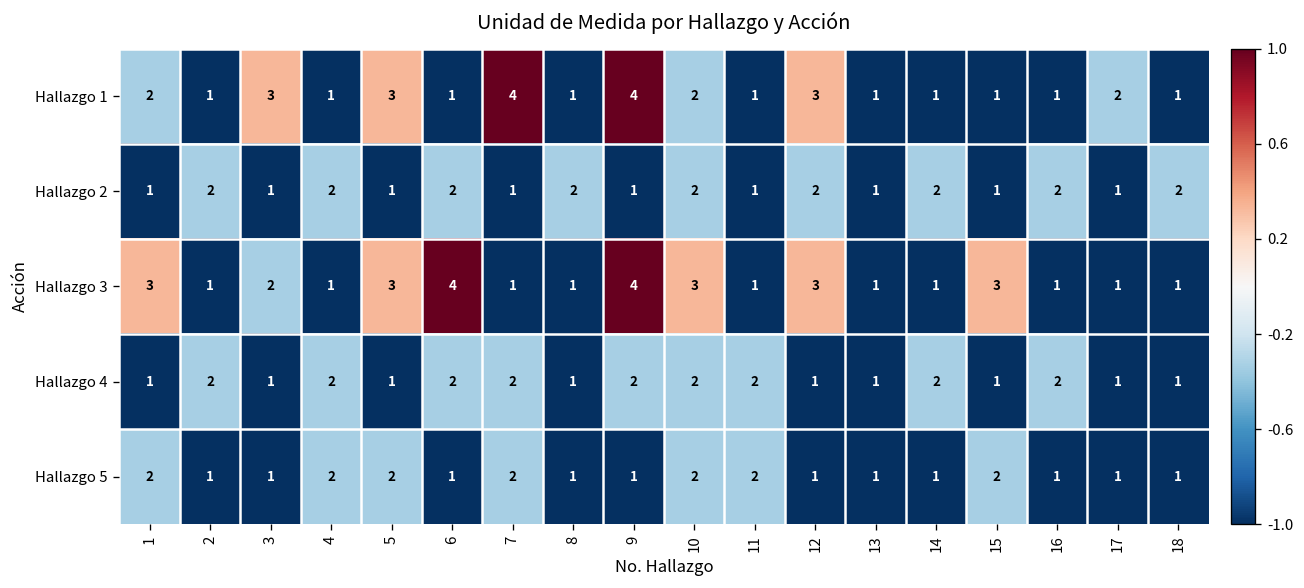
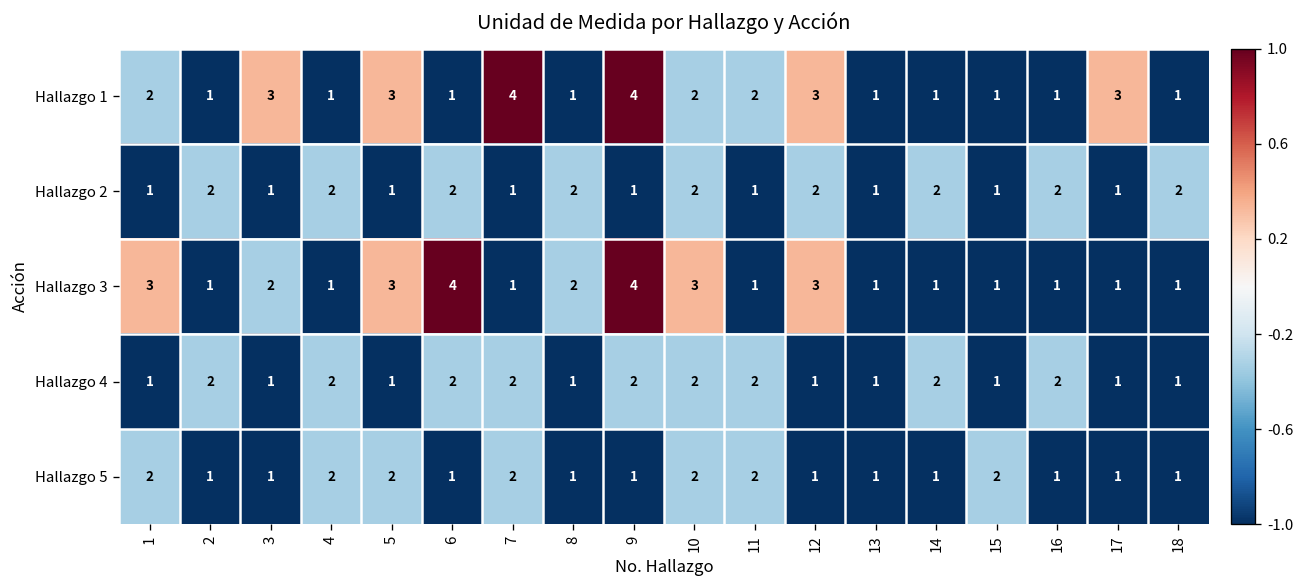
Hallazgo 1, 11: 1 -> 2
Hallazgo 1, 17: 2 -> 3
Hallazgo 3, 8: 1 -> 2
Hallazgo 3, 15: 3 -> 1
